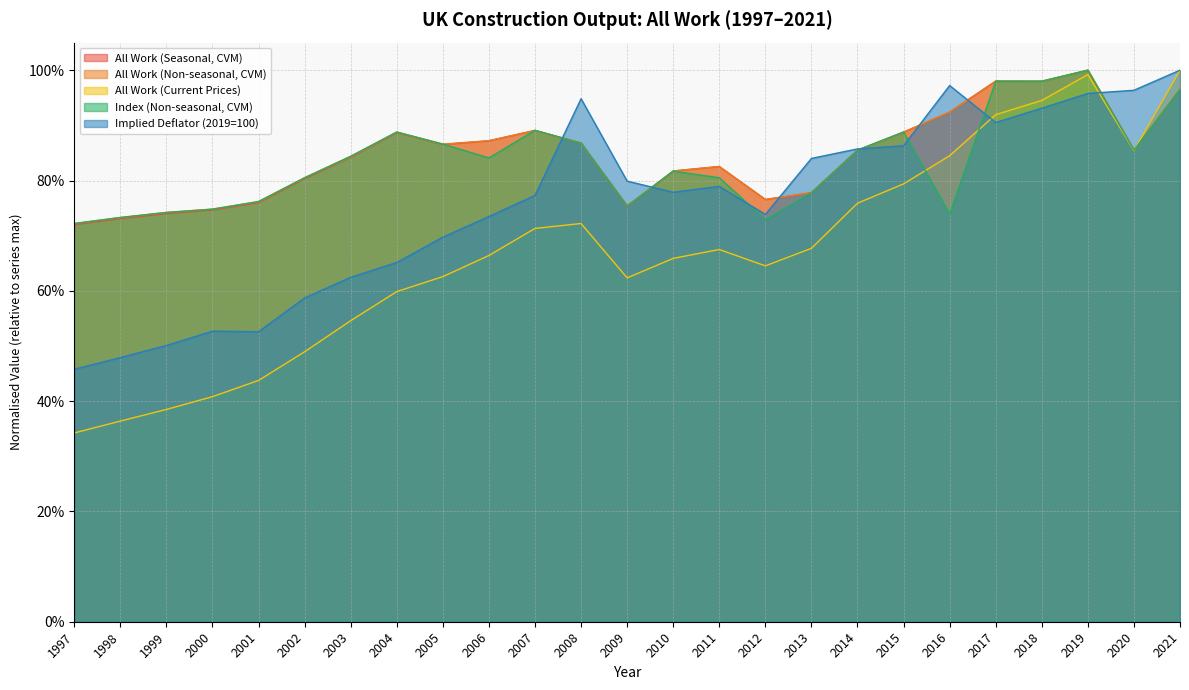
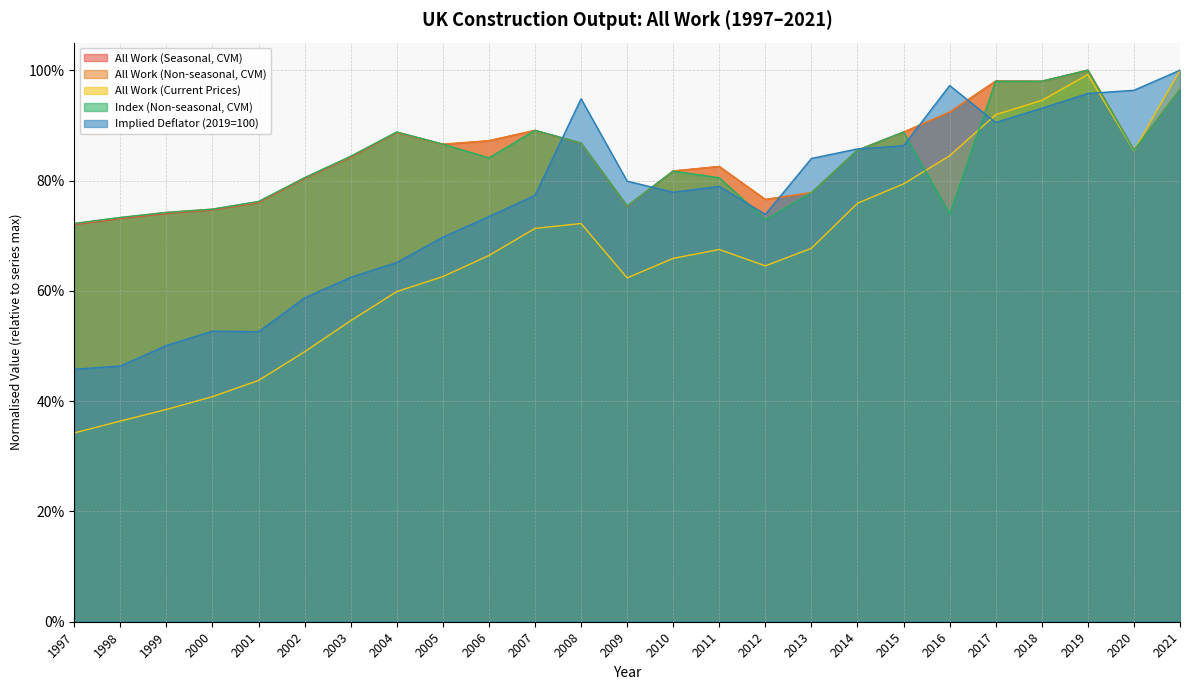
Implied Deflator (2019=100), 1998: 48% -> 46%
